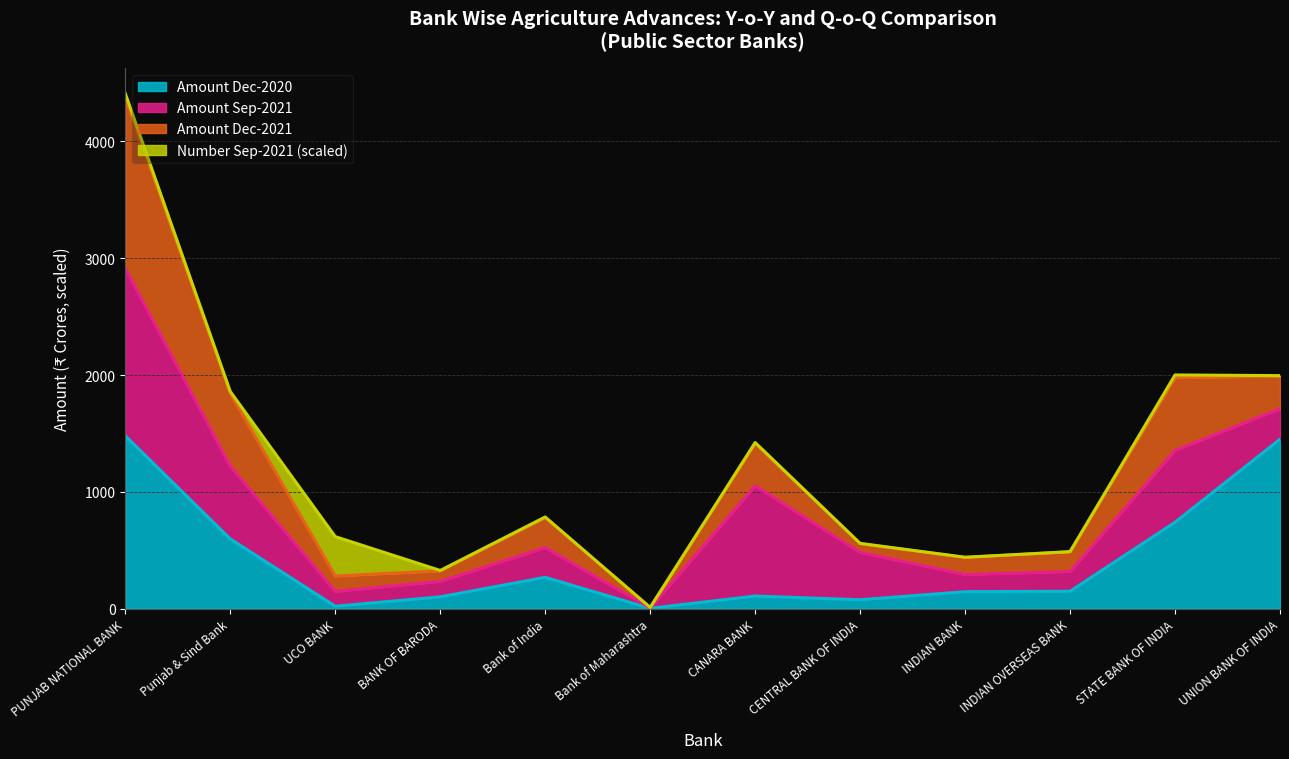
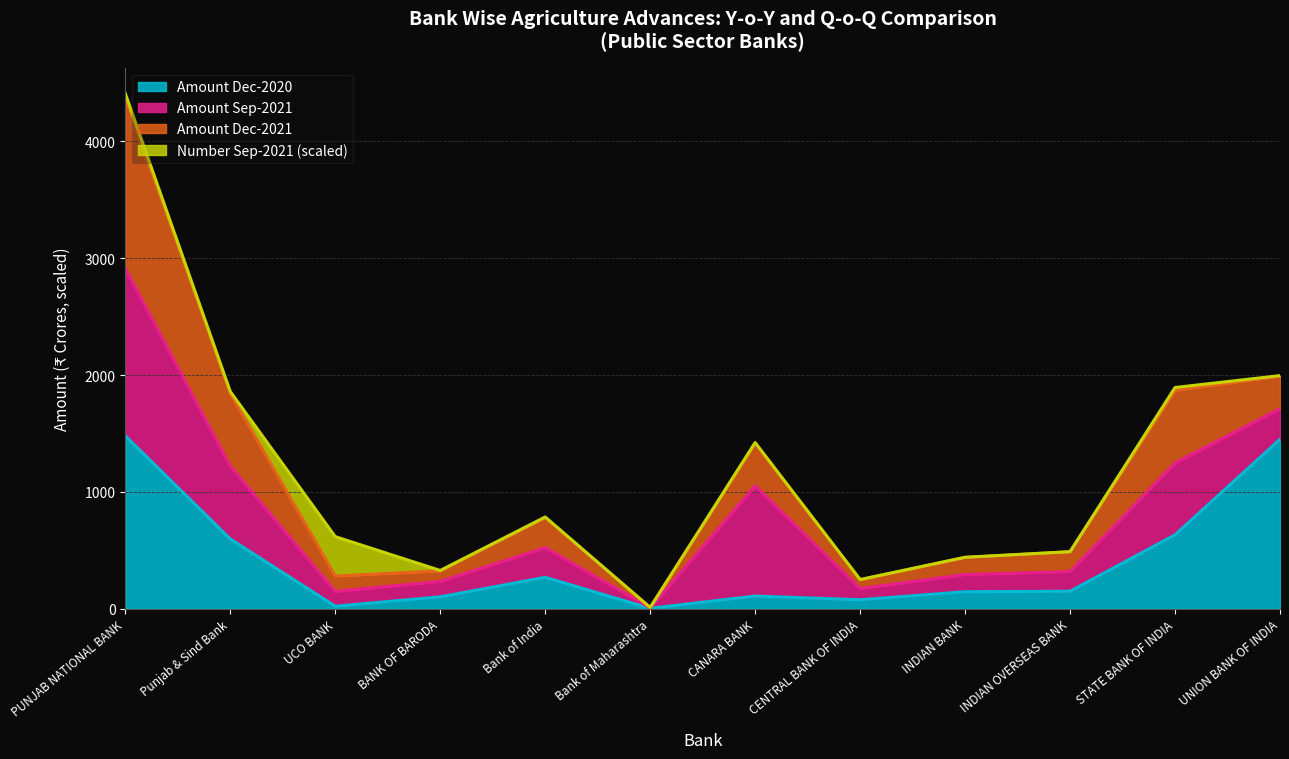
Amount Sep-2021, CENTRAL BANK OF INDIA: 410 -> 100
Amount Dec-2020, STATE BANK OF INDIA: 740 -> 630
